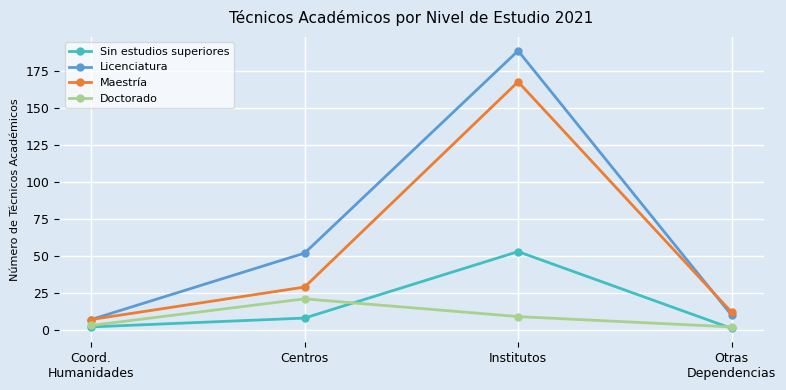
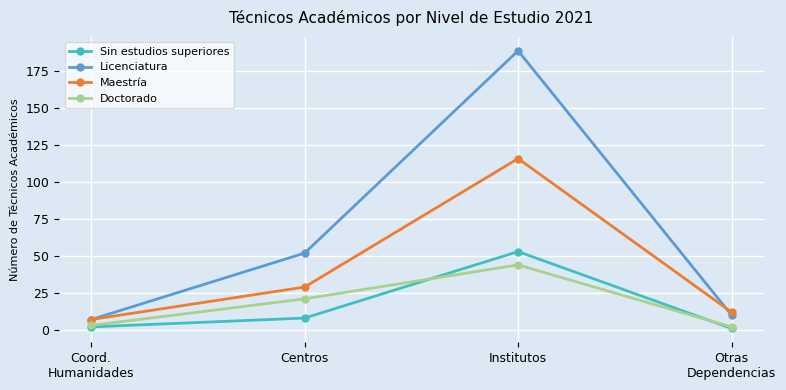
Maestría, Institutos: 168 -> 116
Doctorado, Institutos: 9 -> 44
